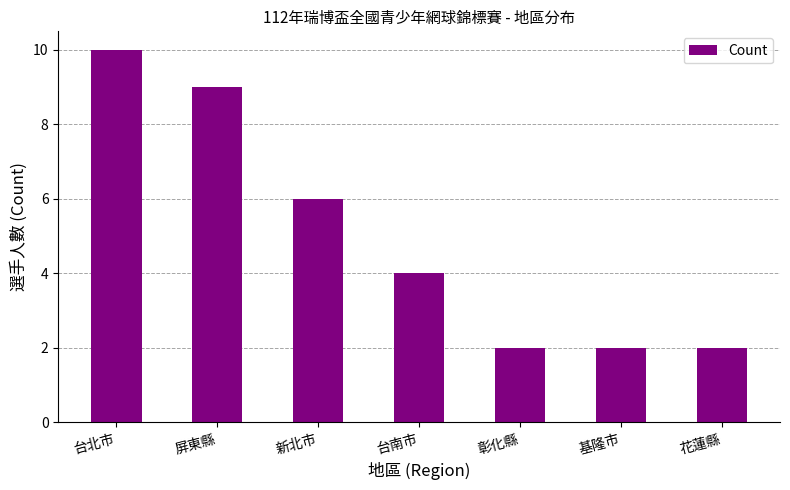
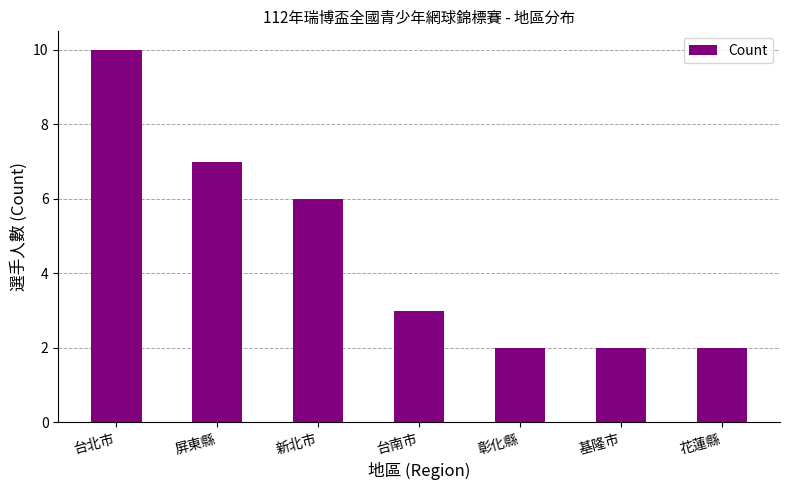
屏東縣: 9 -> 7
台南市: 4 -> 3
